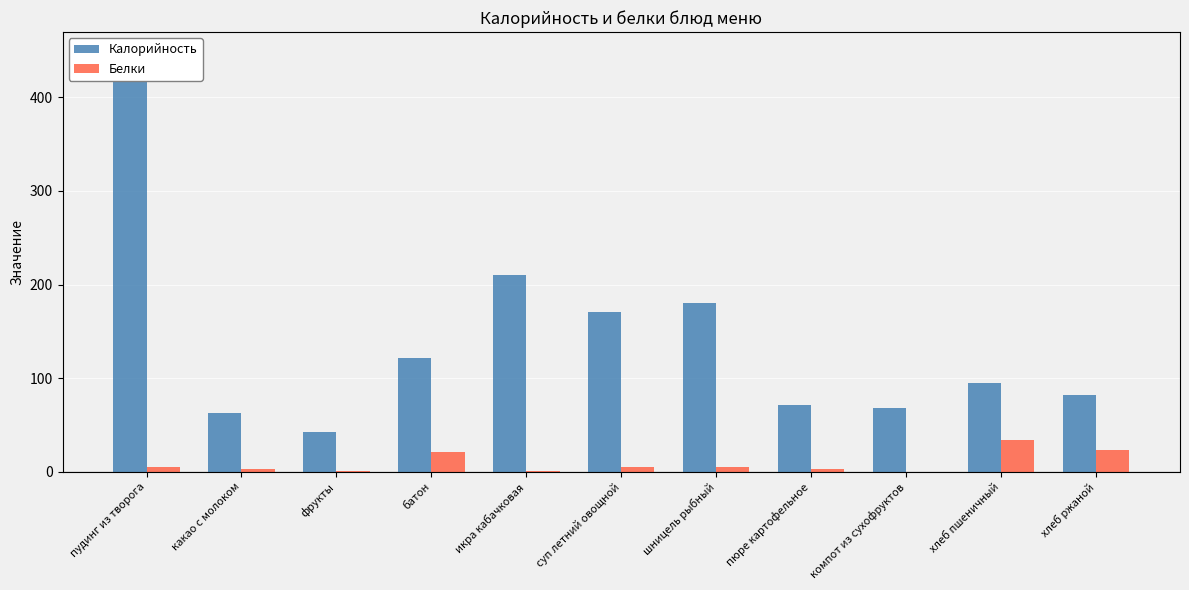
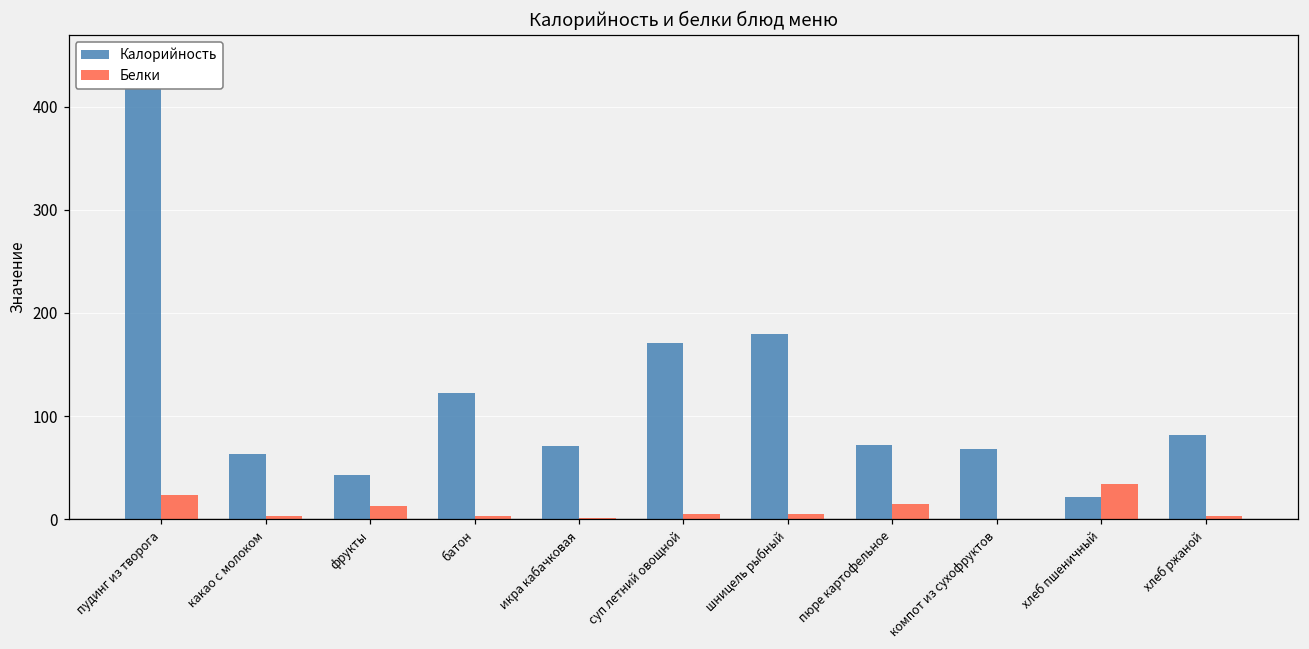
Белки, пудинг из творога: 10 -> 20
Белки, фрукты: 0 -> 10
Белки, батон: 20 -> 0
Калорийность, икра кабачковая: 210 -> 70
Белки, пюре картофельное: 0 -> 20
Калорийность, хлеб пшеничный: 100 -> 20
Белки, хлеб ржаной: 20 -> 0
